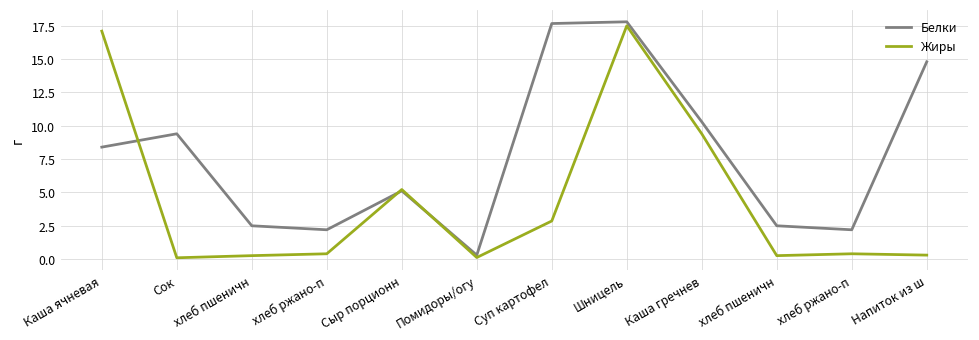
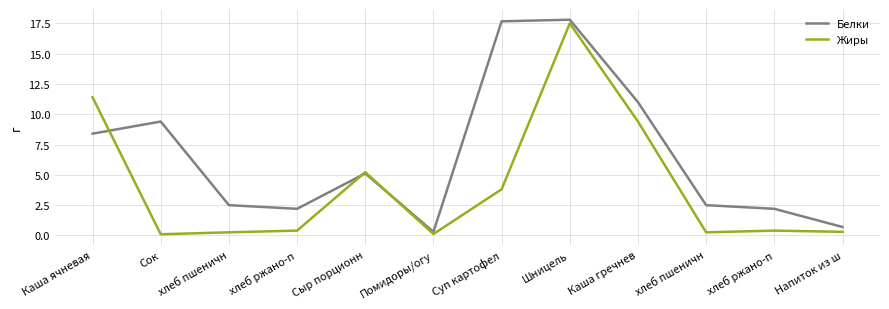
Жиры, Каша ячневая: 17.1 -> 11.4
Жиры, Суп картофел: 2.9 -> 3.8
Белки, Каша гречнев: 10.3 -> 11.0
Белки, Напиток из ш: 14.8 -> 0.7
